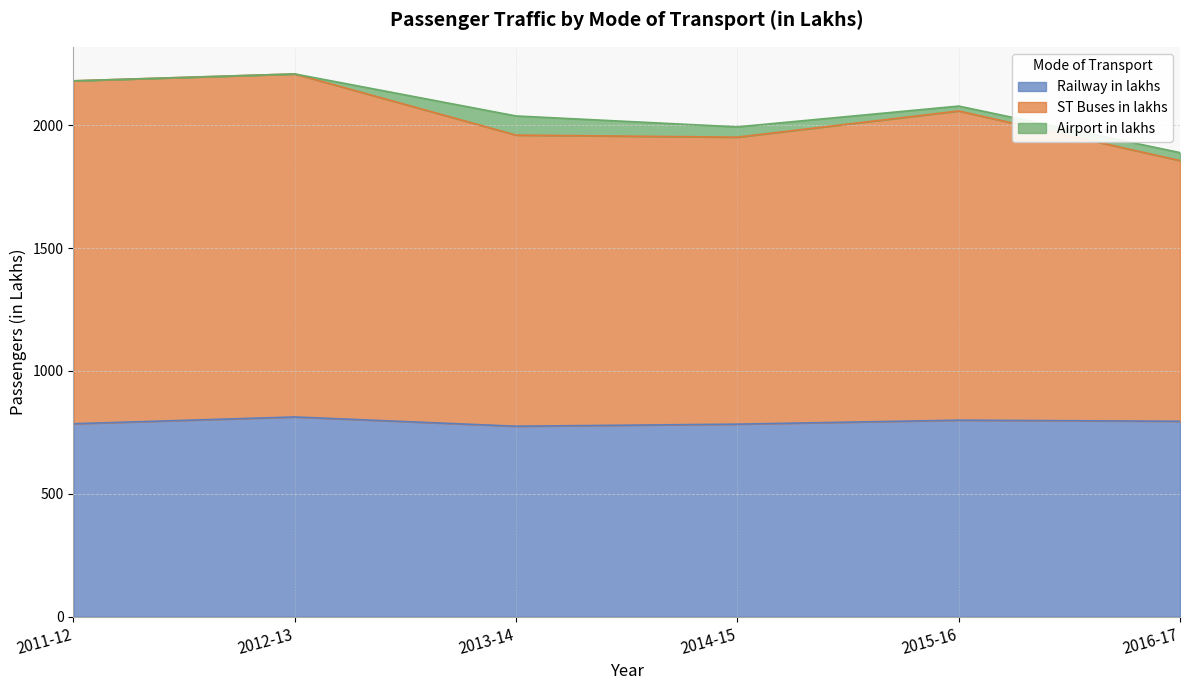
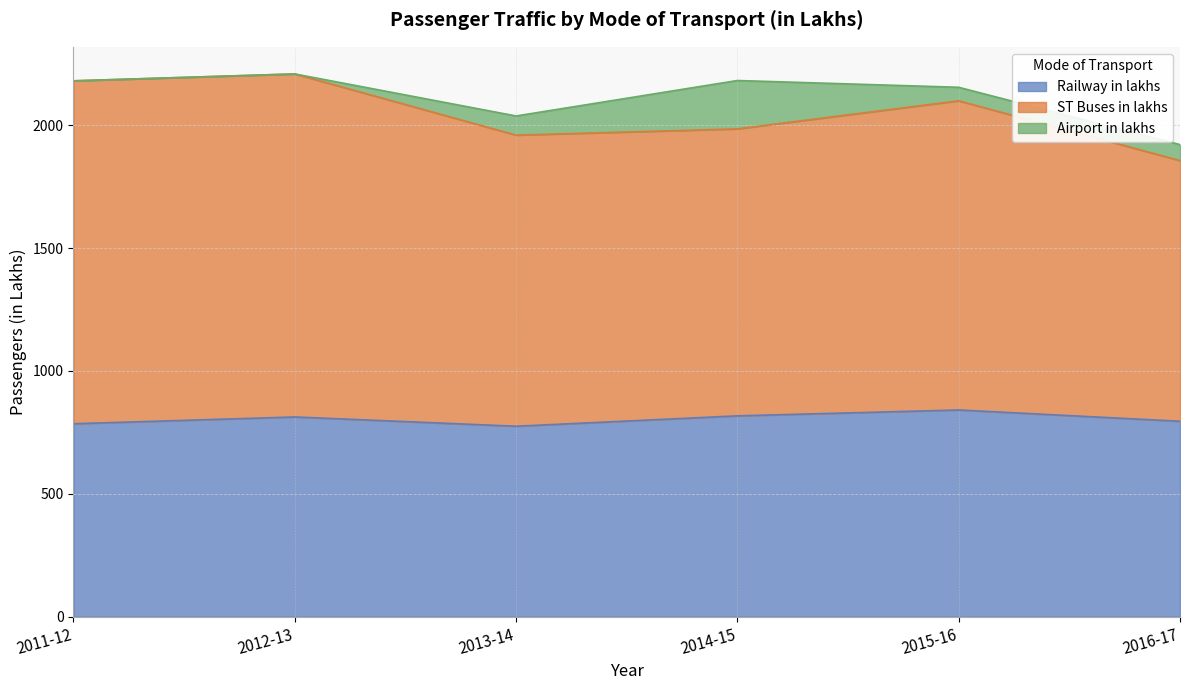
Railway in lakhs, 2014-15: 780 -> 820
Airport in lakhs, 2014-15: 40 -> 200
Railway in lakhs, 2015-16: 800 -> 840
Airport in lakhs, 2015-16: 20 -> 50
Airport in lakhs, 2016-17: 30 -> 70
